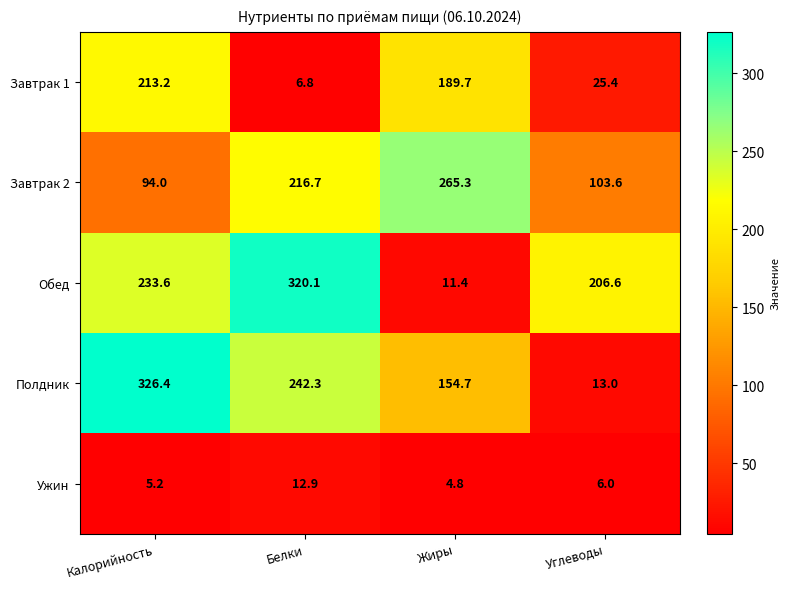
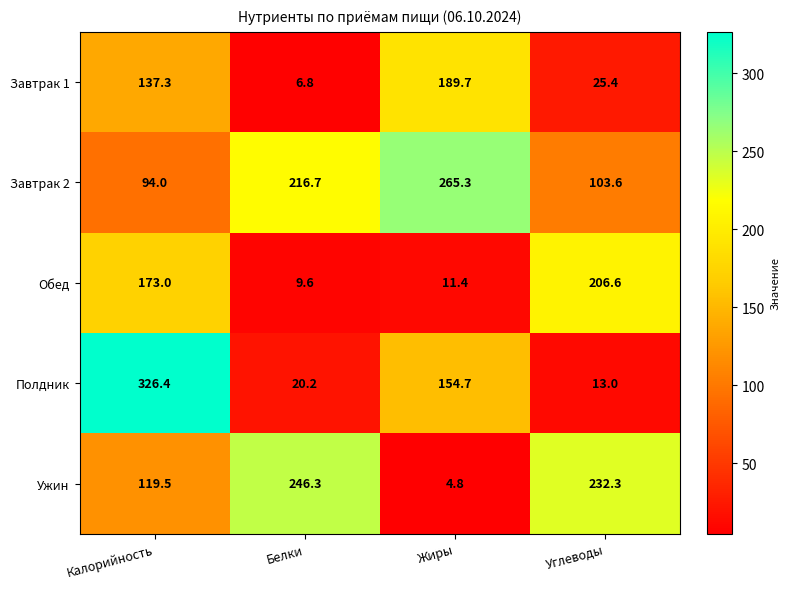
Завтрак 1, Калорийность: 213.2 -> 137.3
Обед, Калорийность: 233.6 -> 173.0
Обед, Белки: 320.1 -> 9.6
Полдник, Белки: 242.3 -> 20.2
Ужин, Калорийность: 5.2 -> 119.5
Ужин, Белки: 12.9 -> 246.3
Ужин, Углеводы: 6.0 -> 232.3
